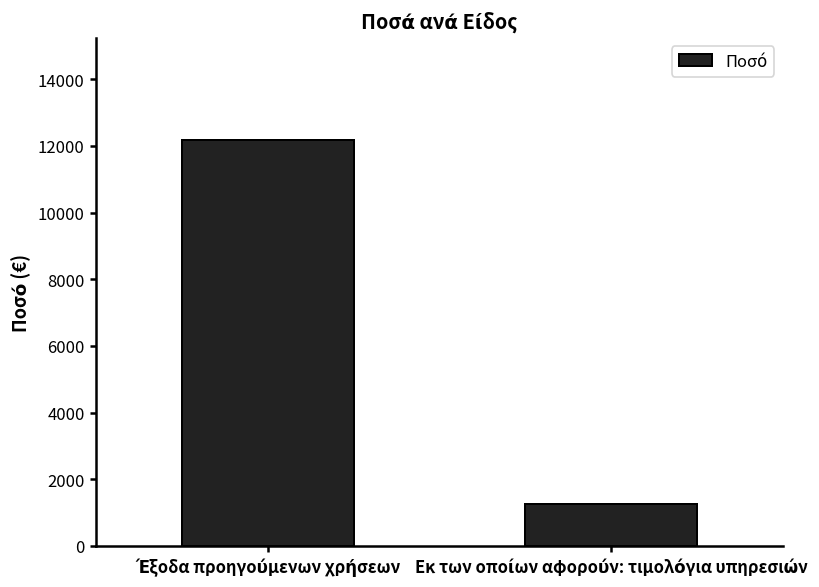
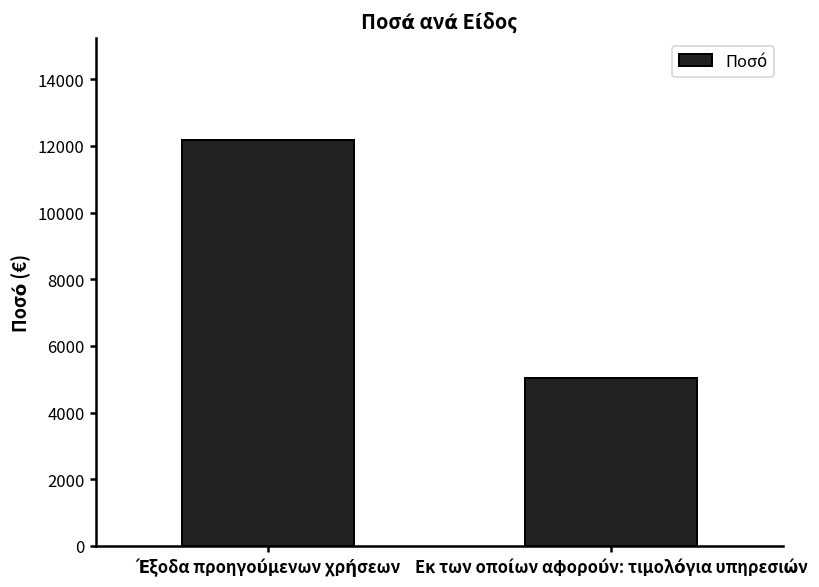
Εκ των οποίων αφορούν: τιμολόγια υπηρεσιών: 1200 -> 5000
